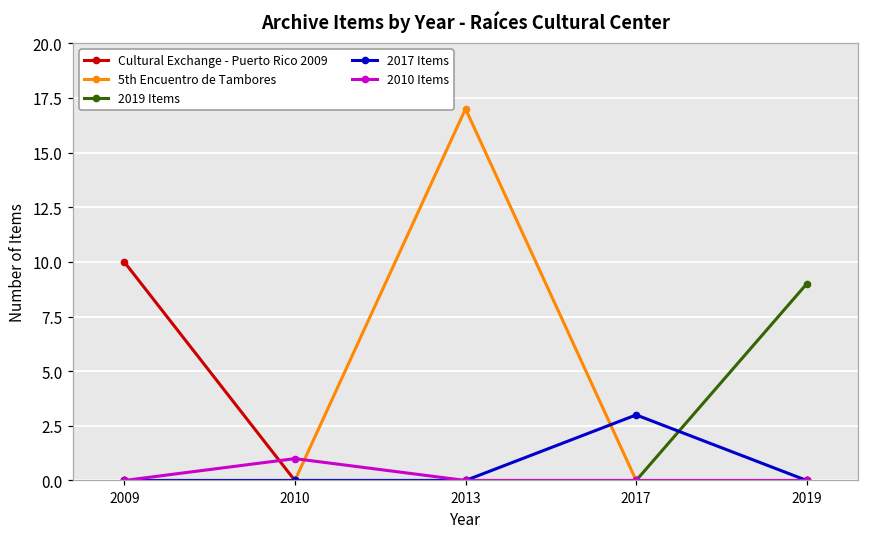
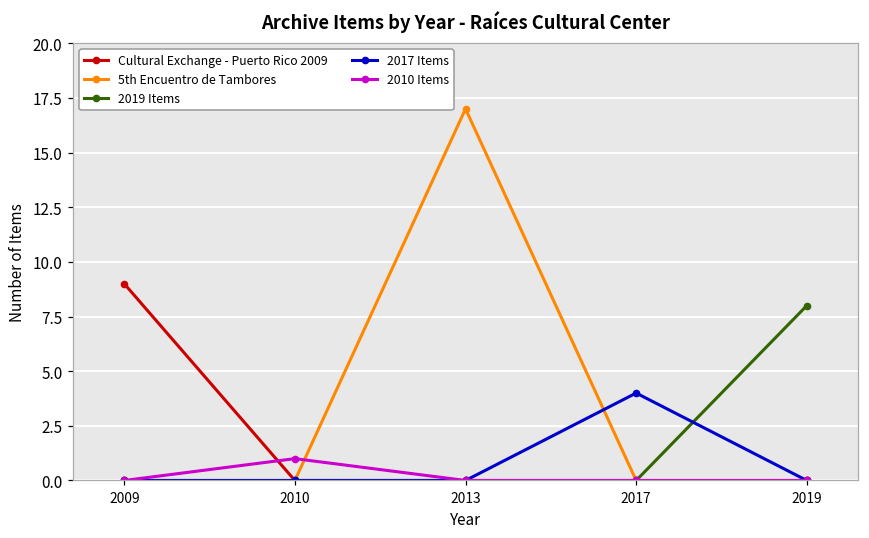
Cultural Exchange - Puerto Rico 2009, 2009: 10 -> 9
2017 Items, 2017: 3 -> 4
2019 Items, 2019: 9 -> 8
